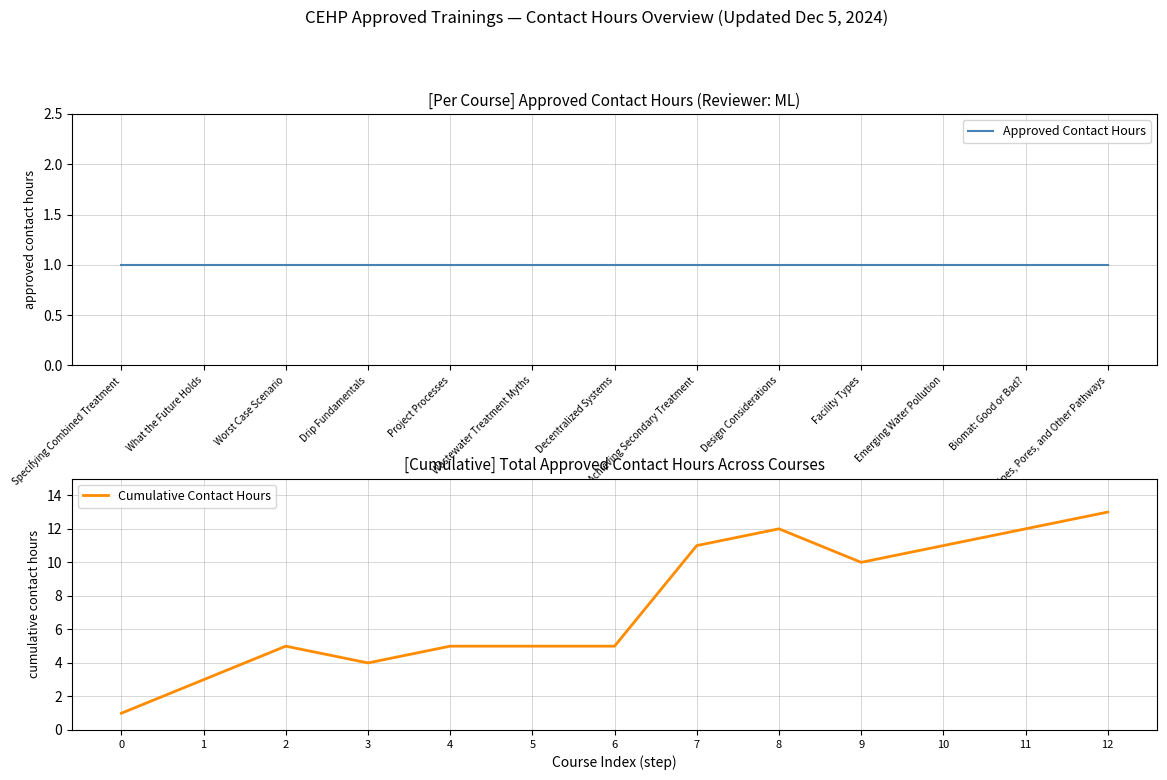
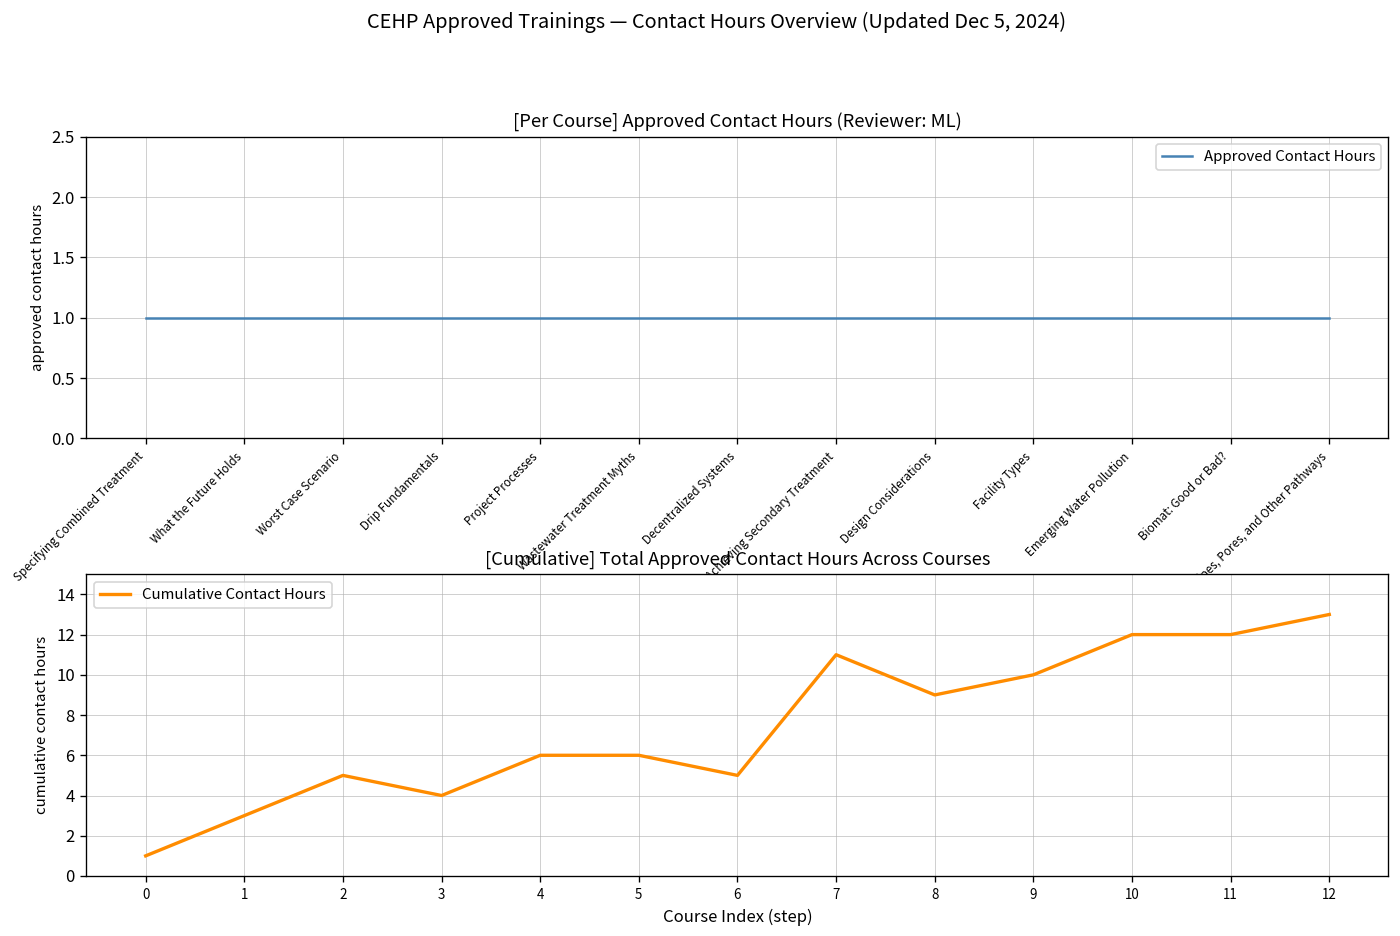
[Cumulative] Total Approved Contact Hours Across Courses, 4: 5 -> 6
[Cumulative] Total Approved Contact Hours Across Courses, 5: 5 -> 6
[Cumulative] Total Approved Contact Hours Across Courses, 8: 12 -> 9
[Cumulative] Total Approved Contact Hours Across Courses, 10: 11 -> 12
